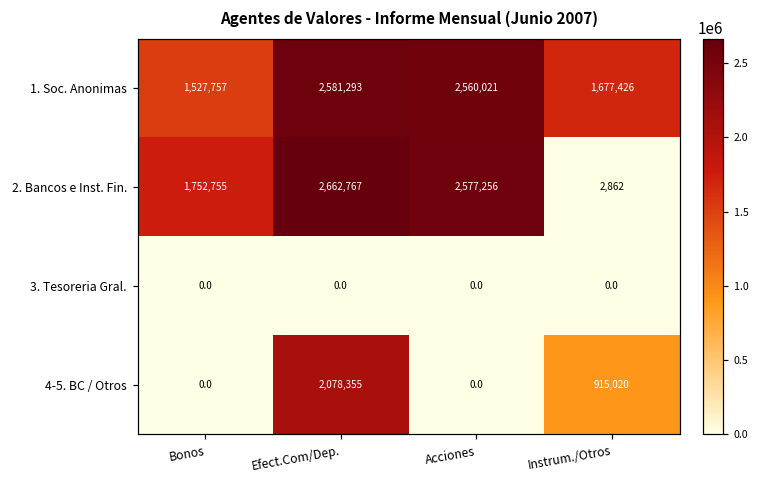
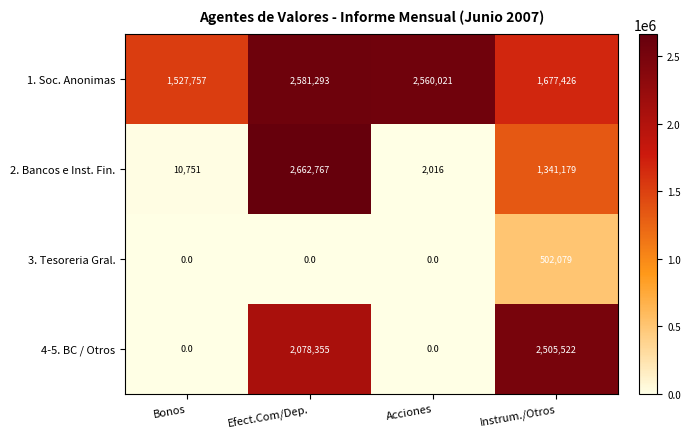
2. Bancos e Inst. Fin., Bonos: 1,752,755 -> 10,751
2. Bancos e Inst. Fin., Acciones: 2,577,256 -> 2,016
2. Bancos e Inst. Fin., Instrum./Otros: 2,862 -> 1,341,179
3. Tesoreria Gral., Instrum./Otros: 0.0 -> 502,079
4-5. BC / Otros, Instrum./Otros: 915,020 -> 2,505,522
